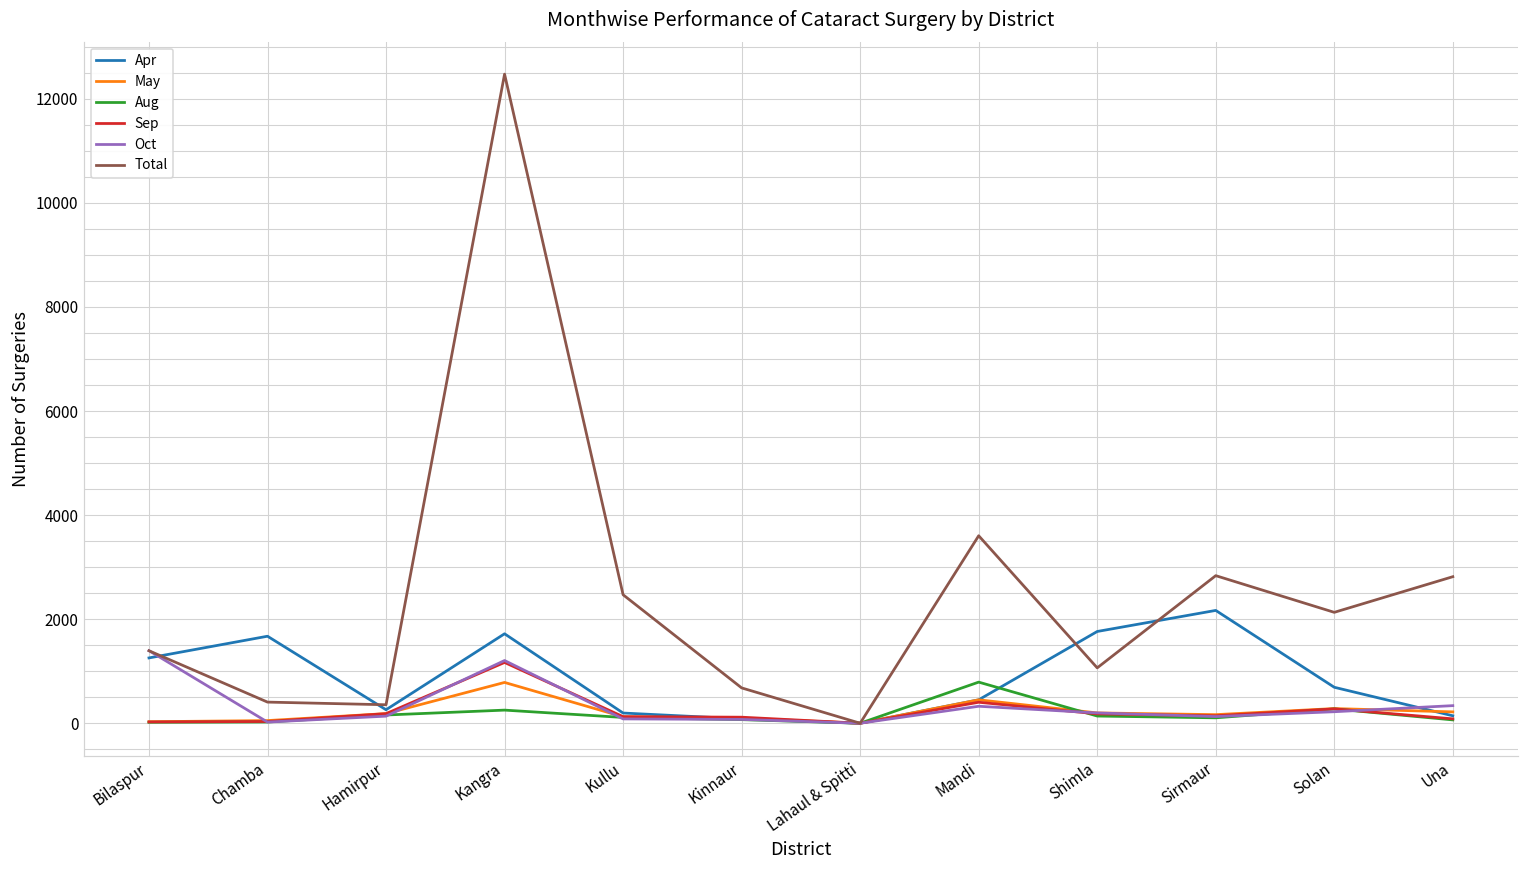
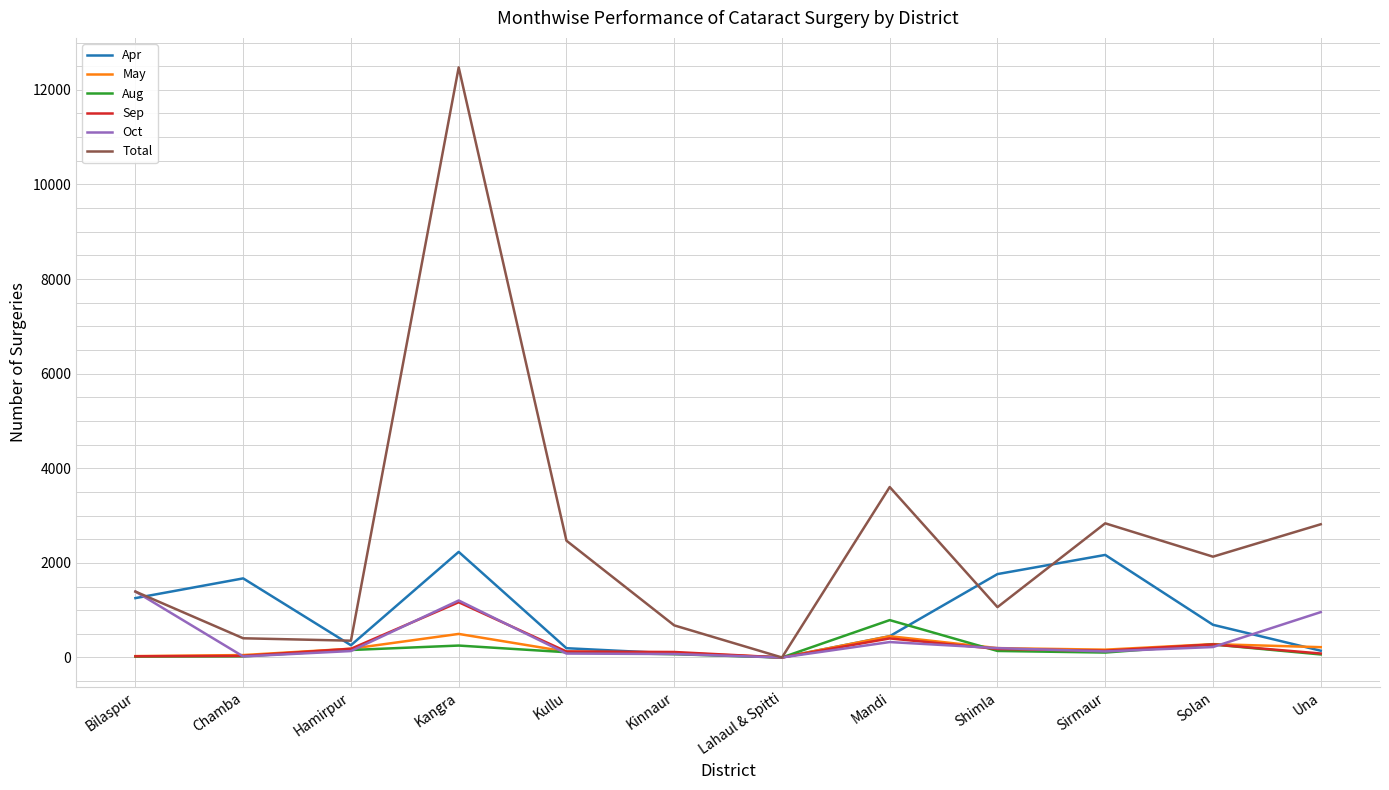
Apr, Kangra: 1700 -> 2200
May, Kangra: 800 -> 500
Oct, Una: 300 -> 1000
